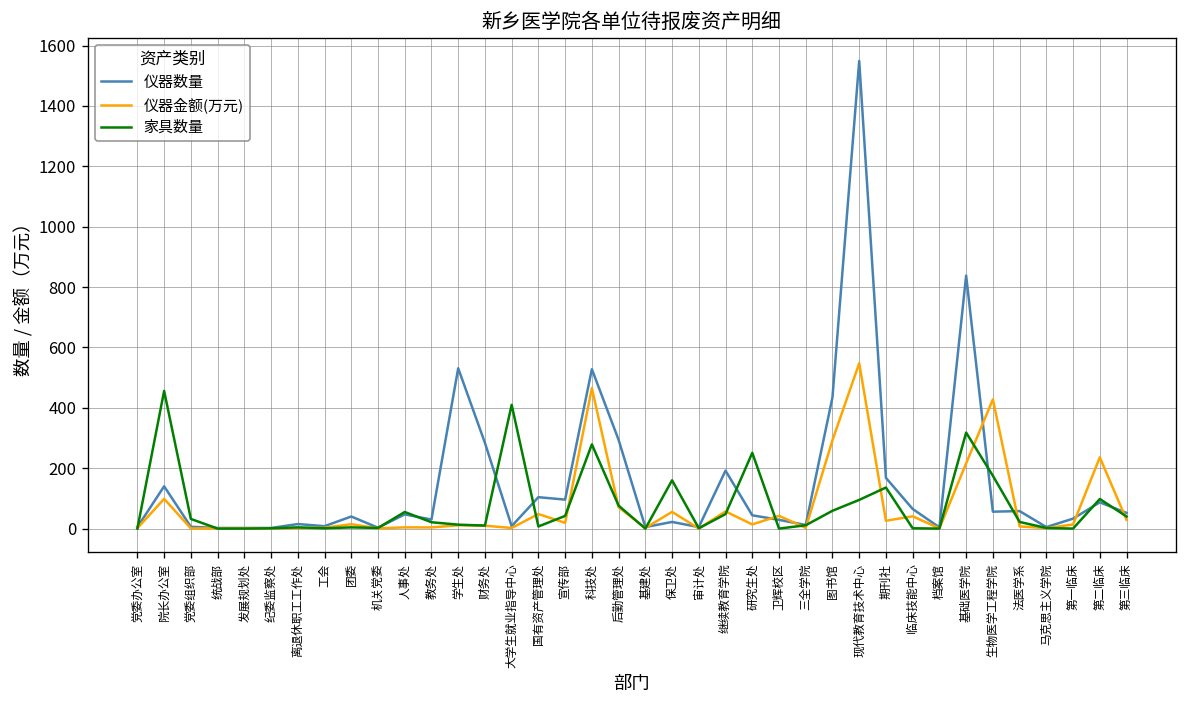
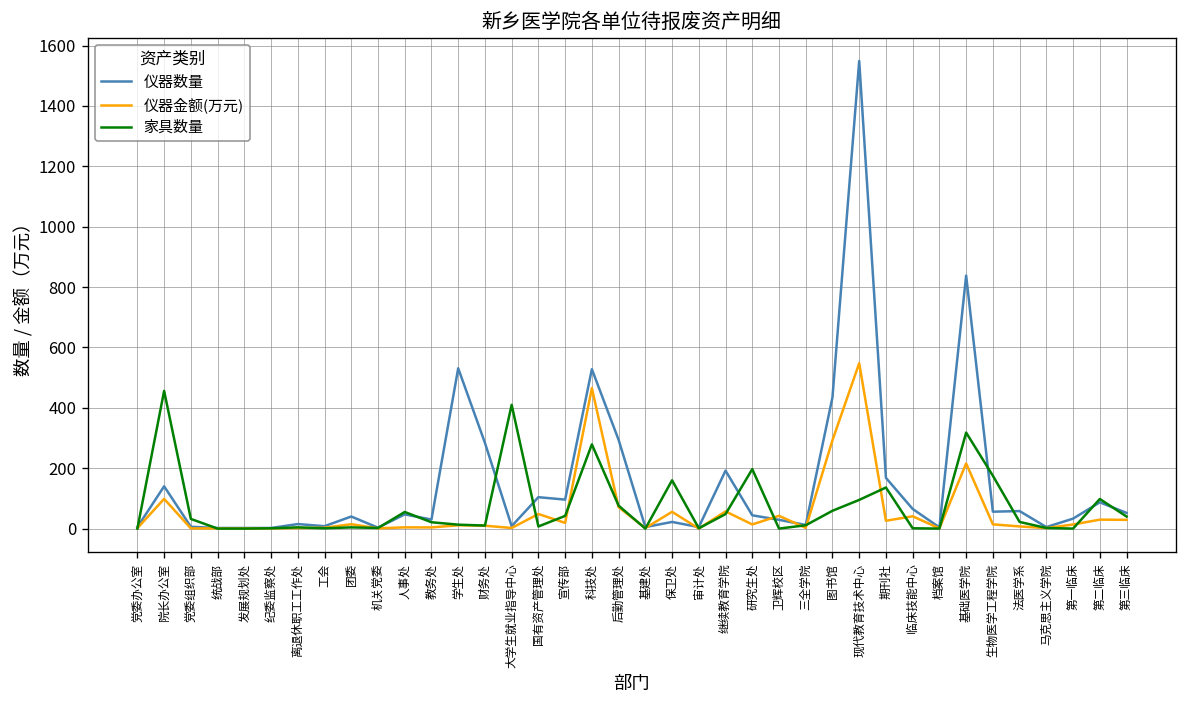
家具数量, 研究生处: 250 -> 200
仪器金额(万元), 生物医学工程学院: 430 -> 10
仪器金额(万元), 第二临床: 240 -> 30
